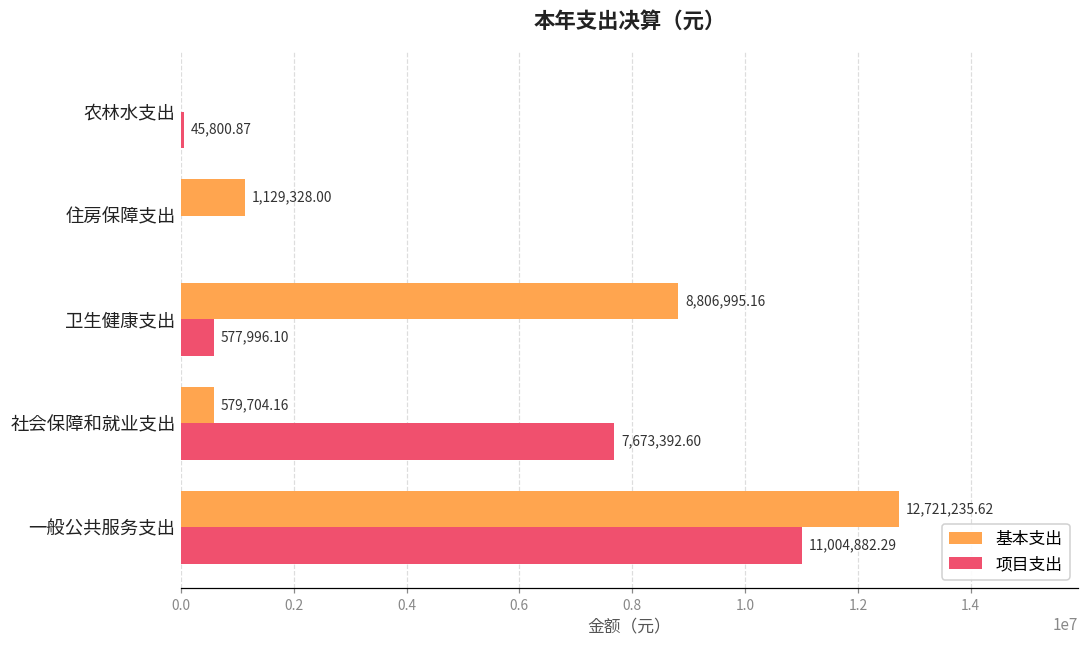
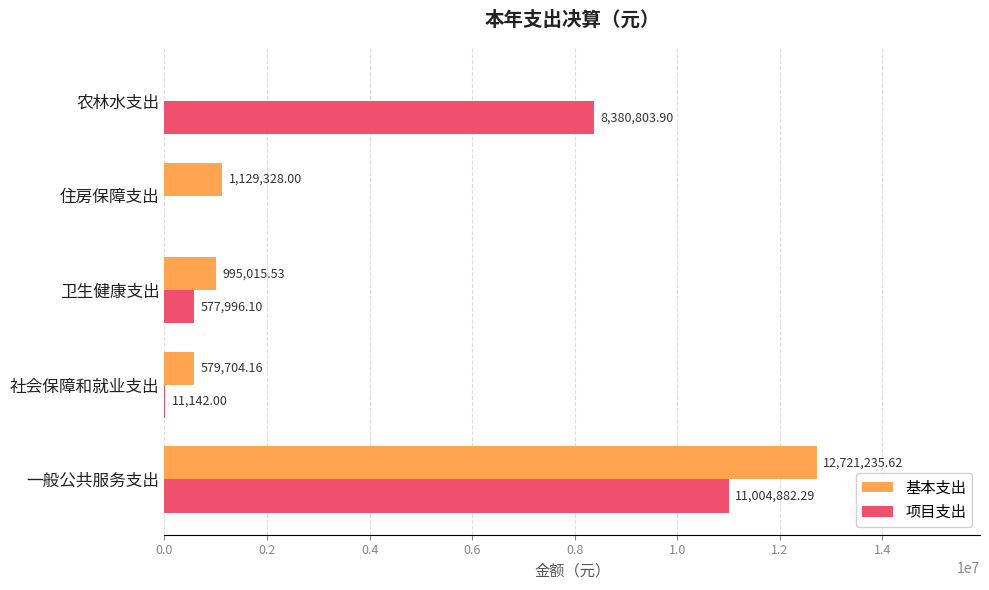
项目支出, 农林水支出: 45,800.87 -> 8,380,803.90
基本支出, 卫生健康支出: 8,806,995.16 -> 995,015.53
项目支出, 社会保障和就业支出: 7,673,392.60 -> 11,142.00
